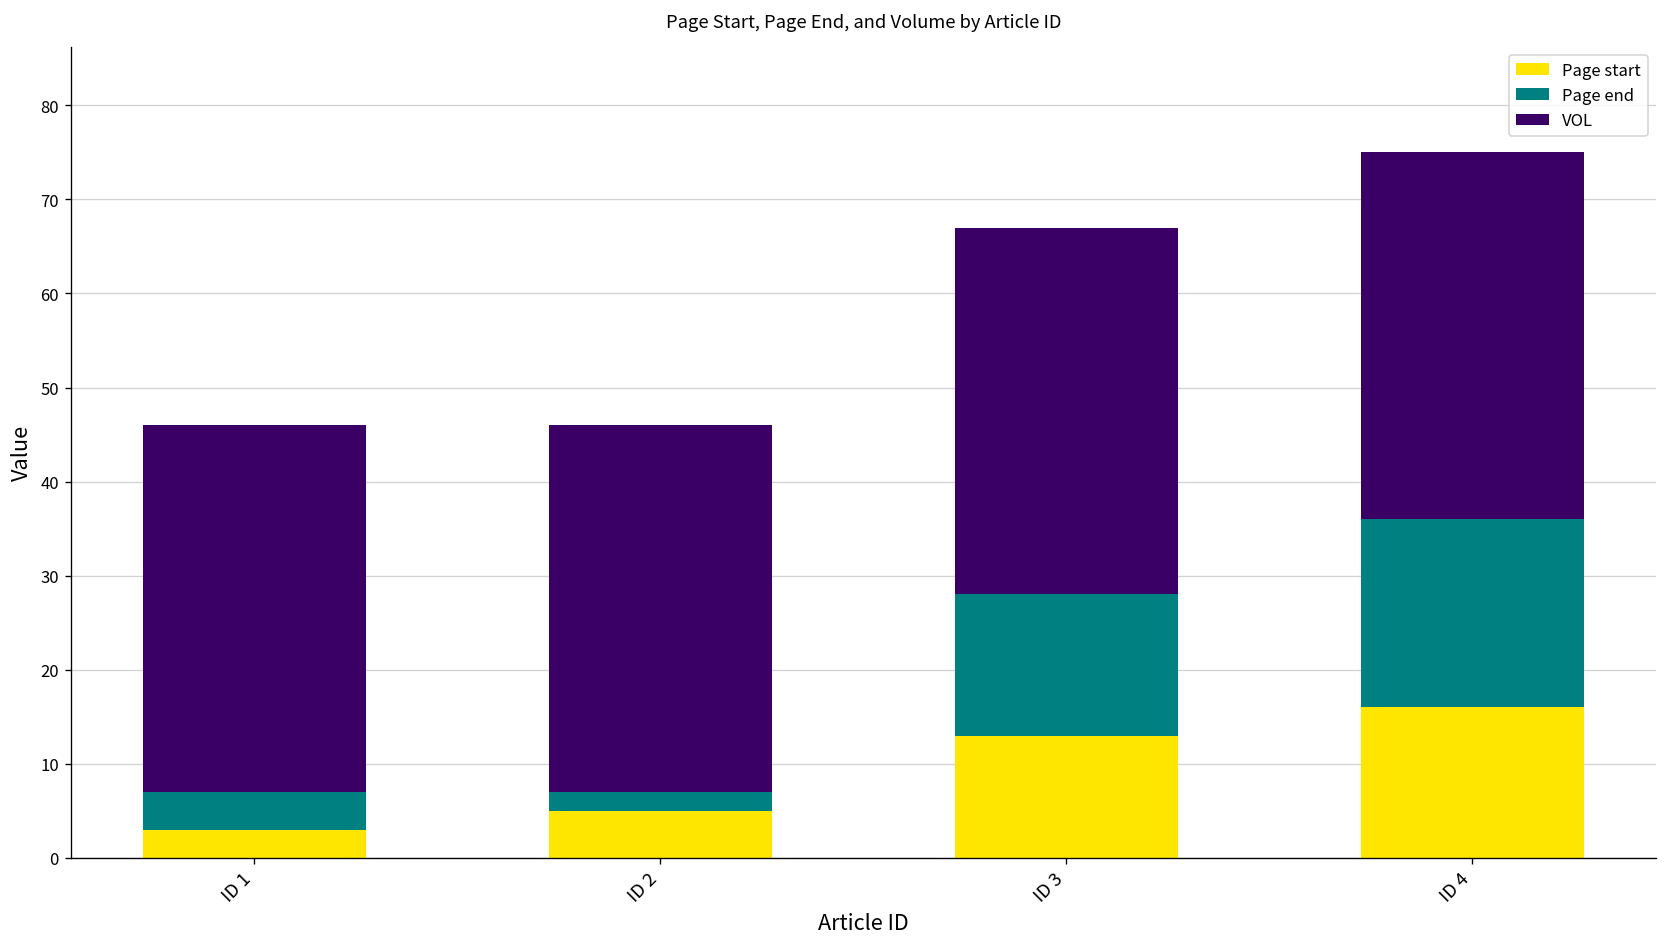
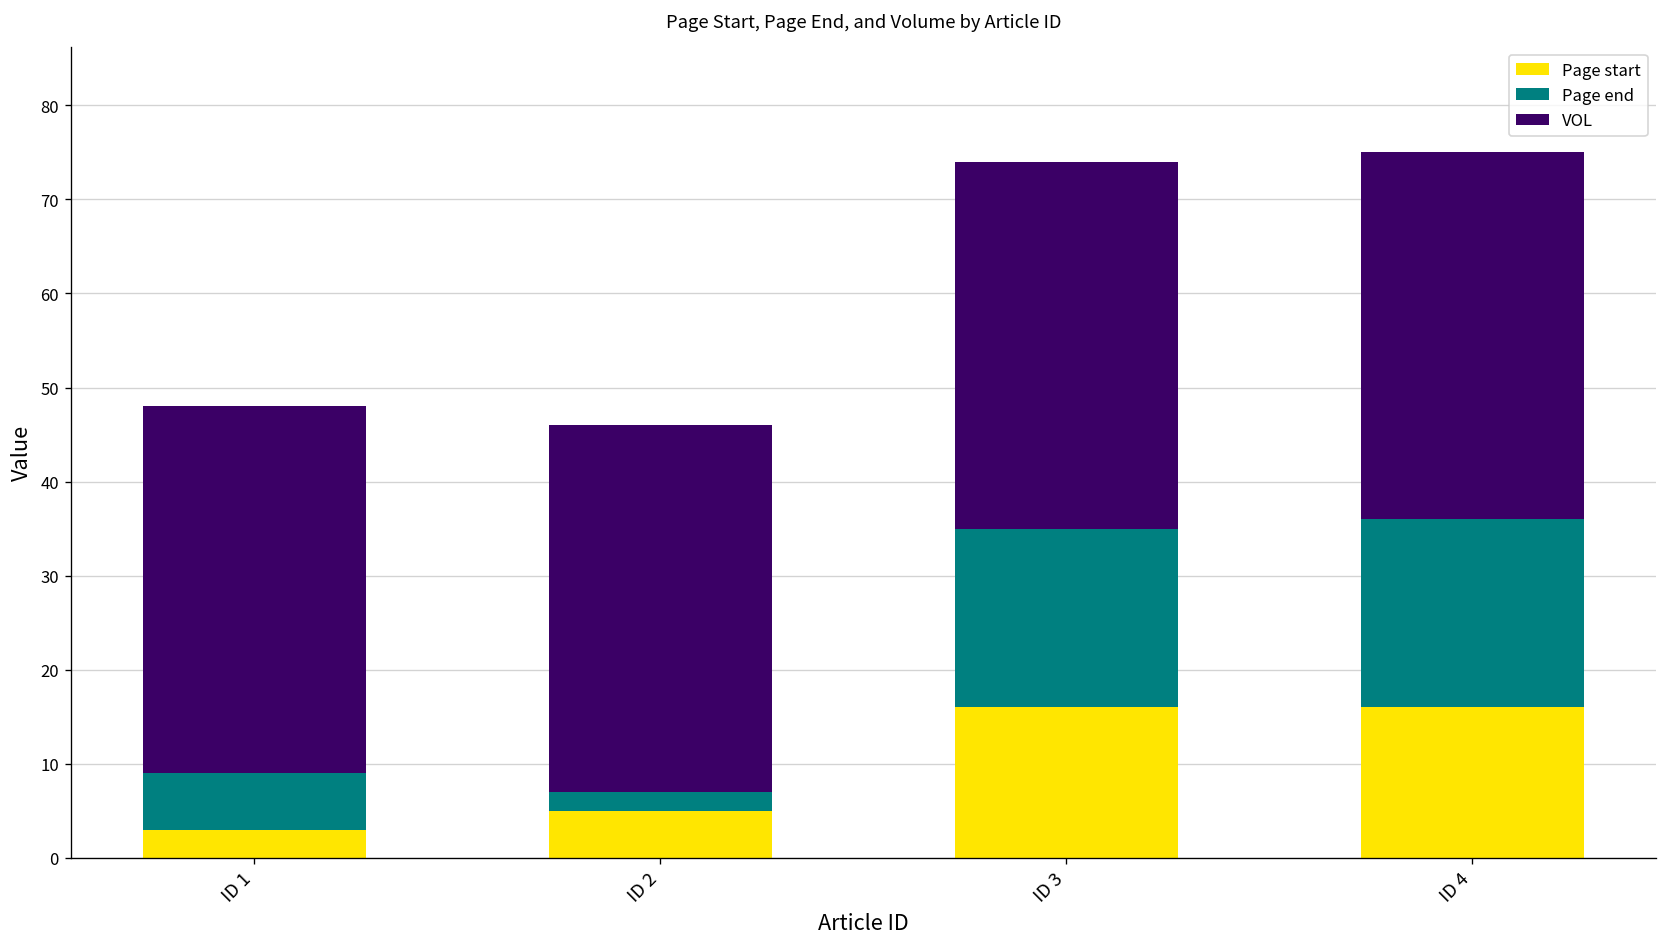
Page end, ID 1: 4 -> 6
Page start, ID 3: 13 -> 16
Page end, ID 3: 15 -> 19
